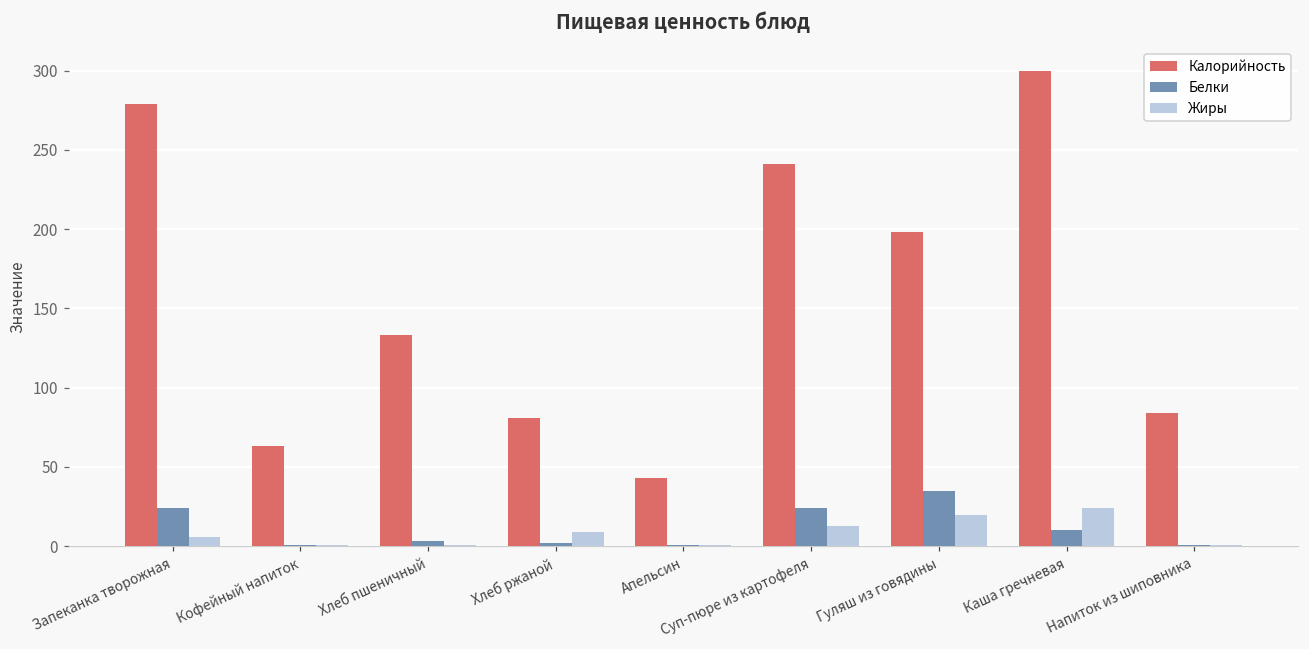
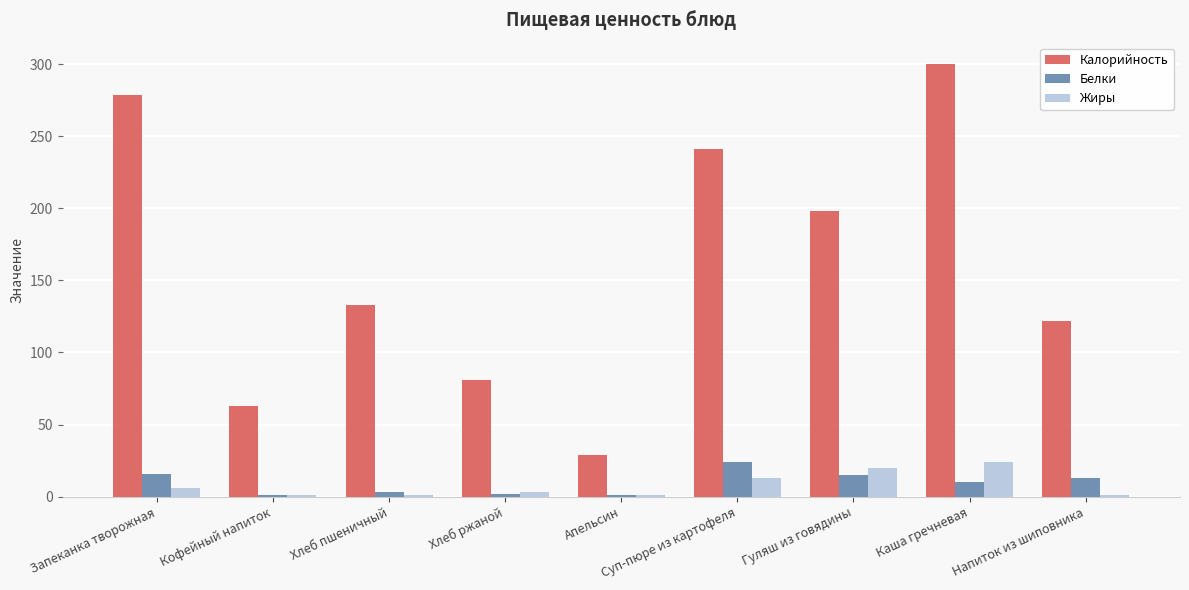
Белки, Запеканка творожная: 24 -> 16
Жиры, Хлеб ржаной: 9 -> 3
Калорийность, Апельсин: 43 -> 29
Белки, Гуляш из говядины: 35 -> 15
Калорийность, Напиток из шиповника: 84 -> 122
Белки, Напиток из шиповника: 1 -> 13
